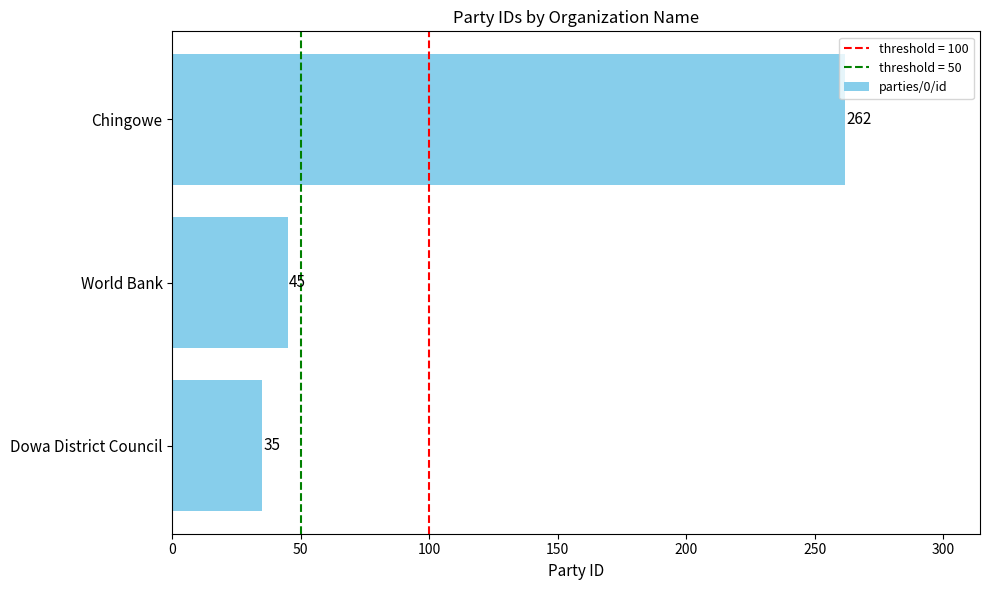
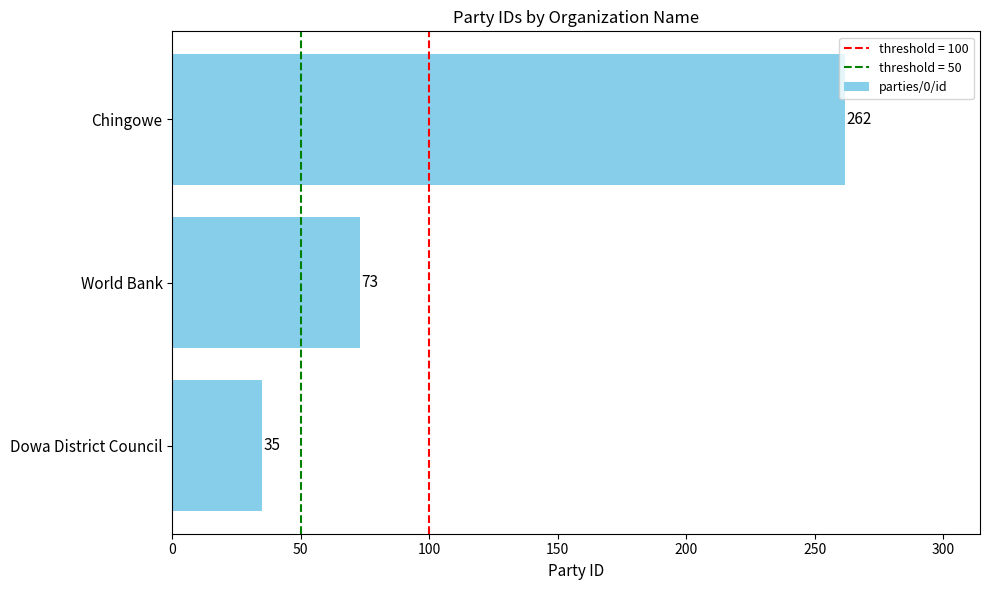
World Bank: 45 -> 73
